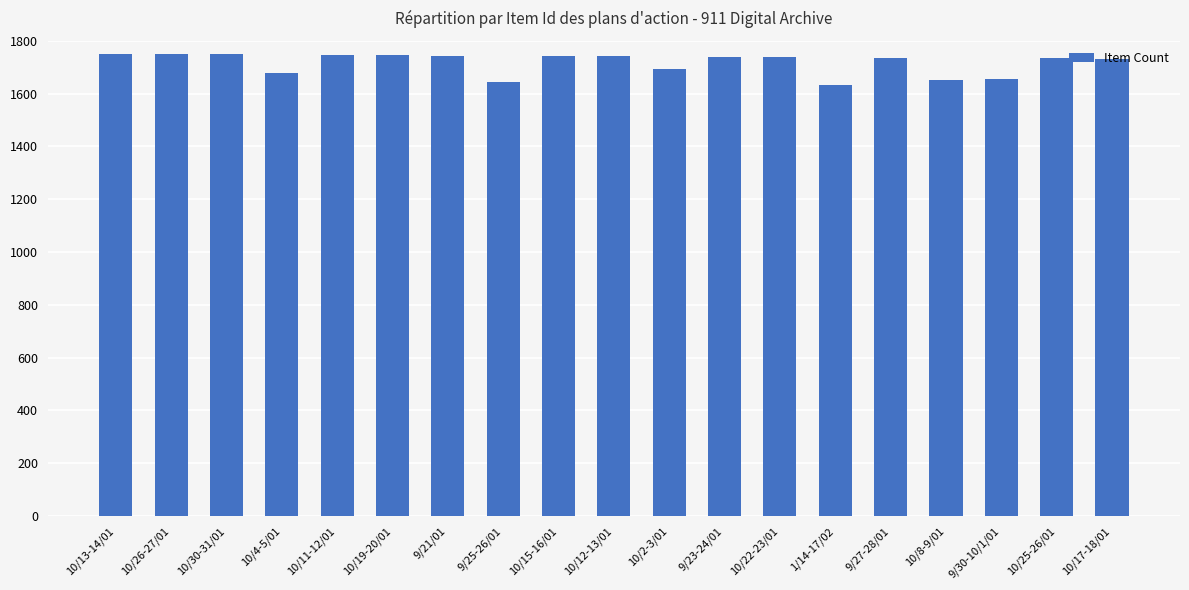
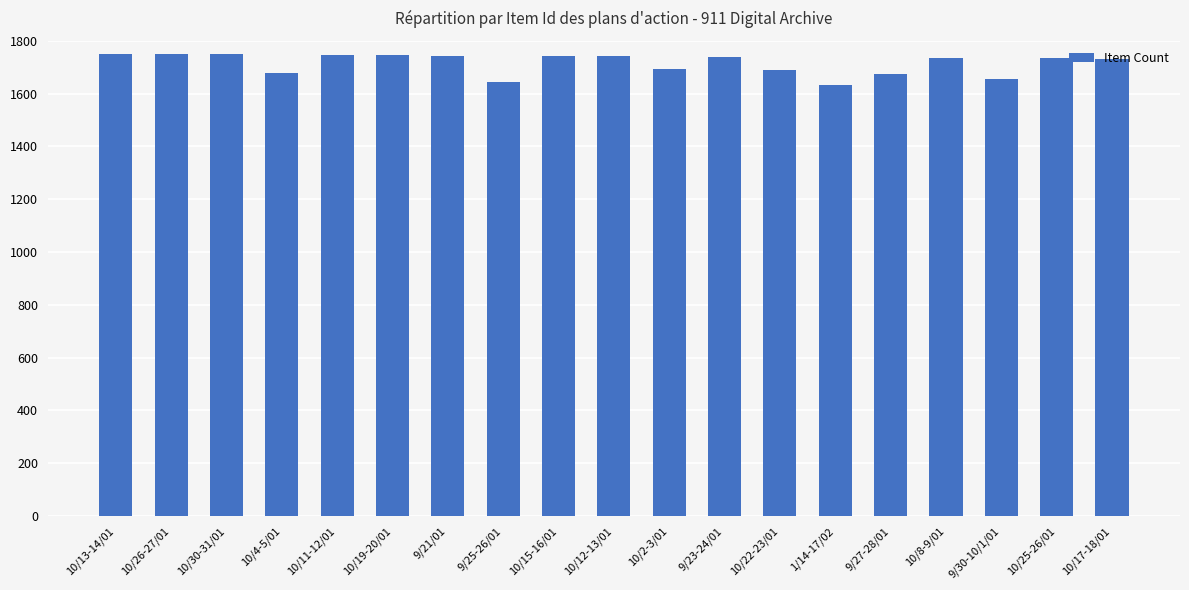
10/22-23/01: 1740 -> 1690
9/27-28/01: 1740 -> 1670
10/8-9/01: 1650 -> 1740
